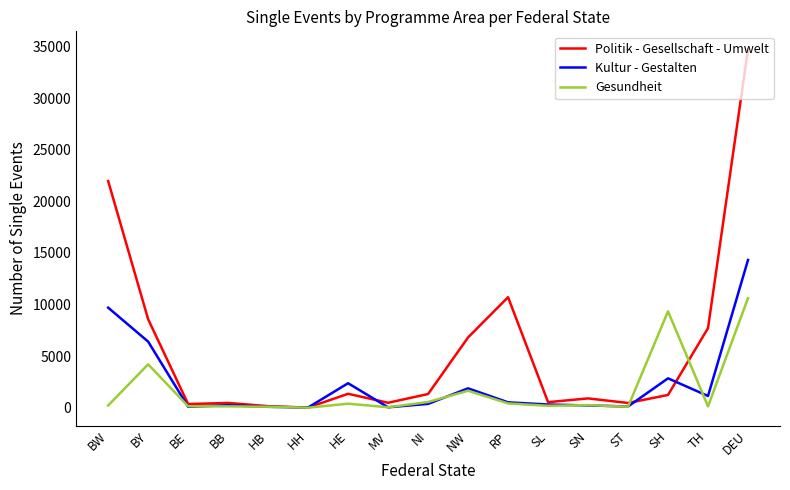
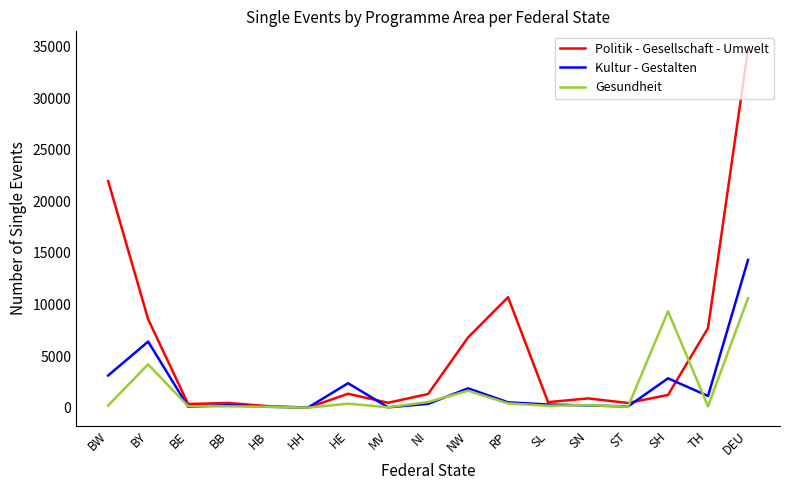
Kultur - Gestalten, BW: 9700 -> 3100
